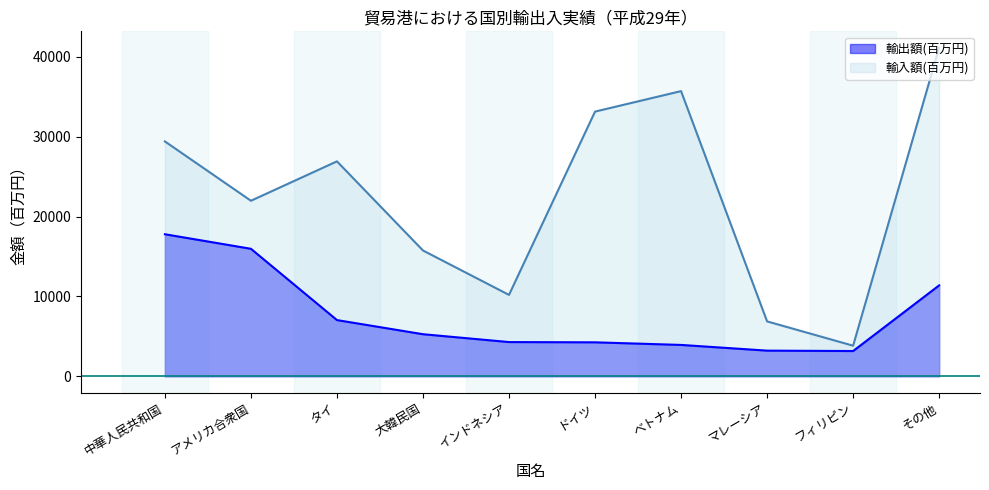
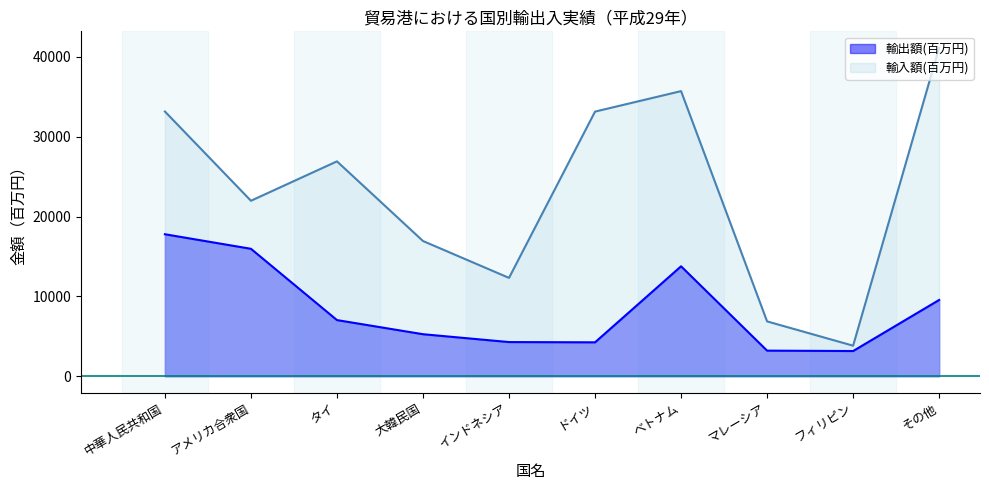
輸入額(百万円), 中華人民共和国: 29000 -> 33000
輸入額(百万円), 大韓民国: 16000 -> 17000
輸入額(百万円), インドネシア: 10000 -> 12000
輸出額(百万円), ベトナム: 4000 -> 14000
輸出額(百万円), その他: 11000 -> 10000
